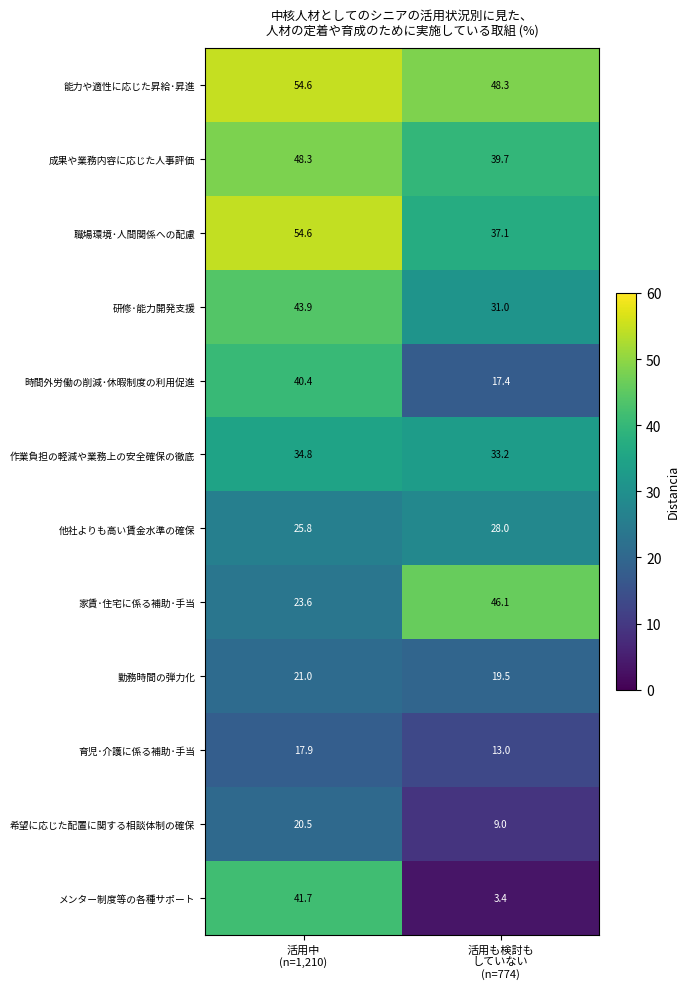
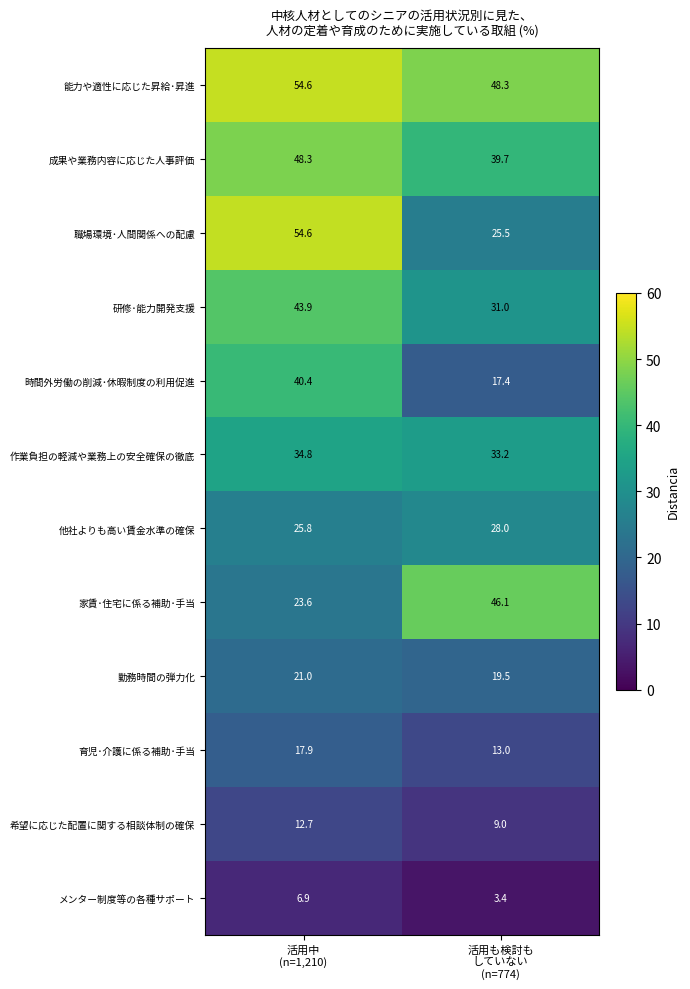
職場環境･人間関係への配慮, 活用も検討も していない (n=774): 37.1 -> 25.5
希望に応じた配置に関する相談体制の確保, 活用中 (n=1,210): 20.5 -> 12.7
メンター制度等の各種サポート, 活用中 (n=1,210): 41.7 -> 6.9
